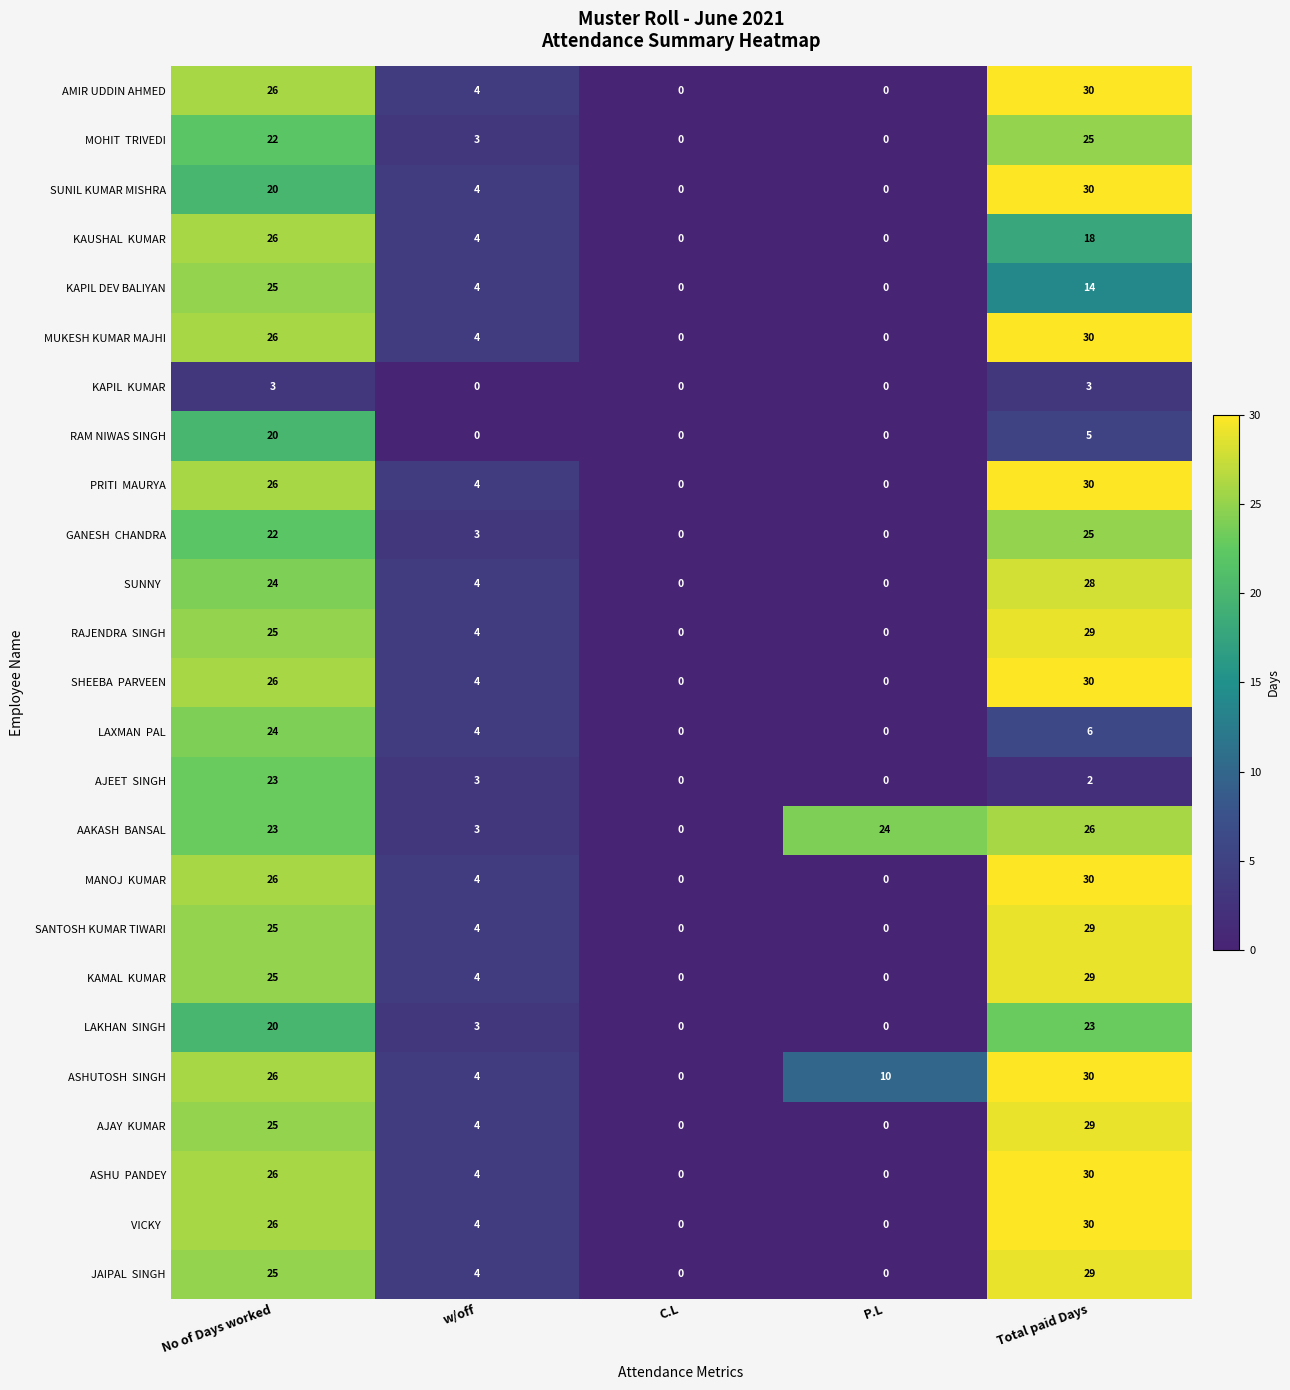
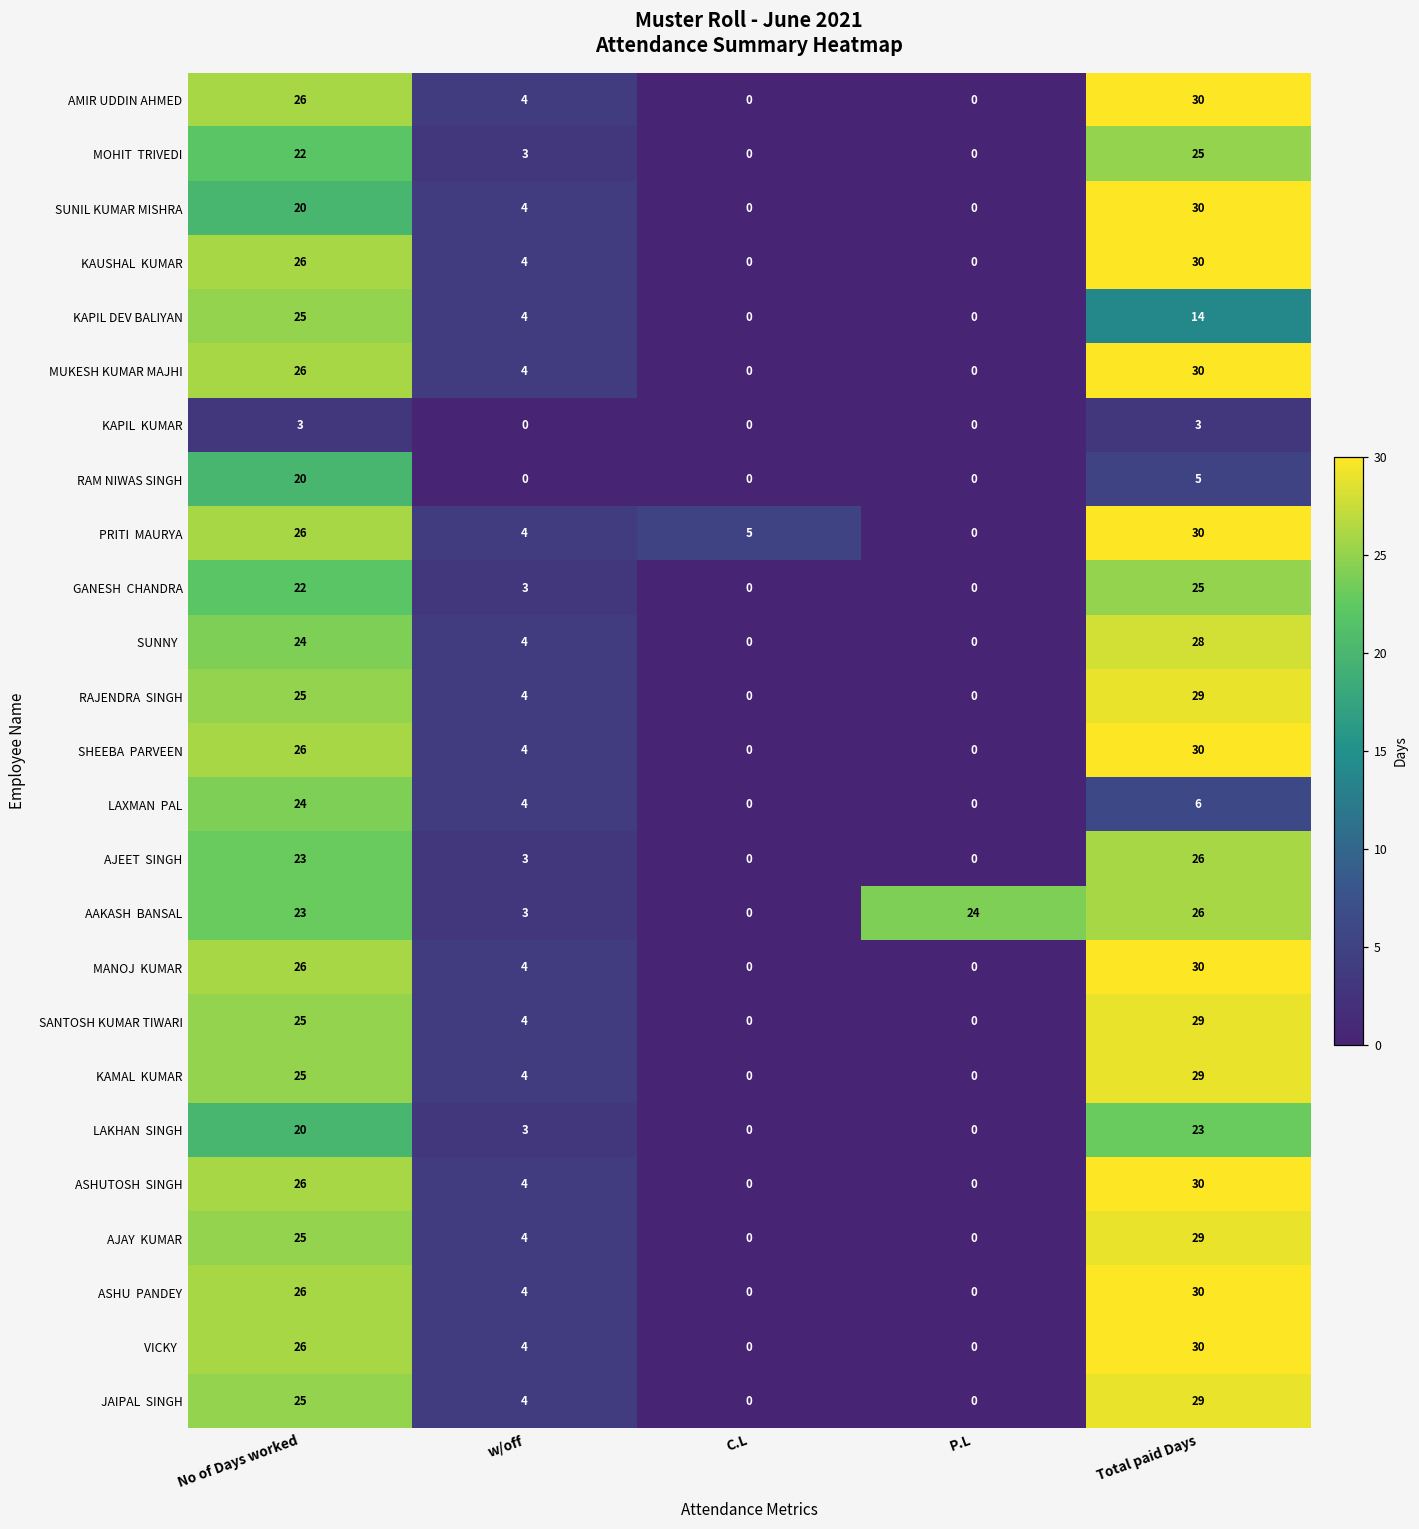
KAUSHAL KUMAR, Total paid Days: 18 -> 30
PRITI MAURYA, C.L: 0 -> 5
AJEET SINGH, Total paid Days: 2 -> 26
ASHUTOSH SINGH, P.L: 10 -> 0
